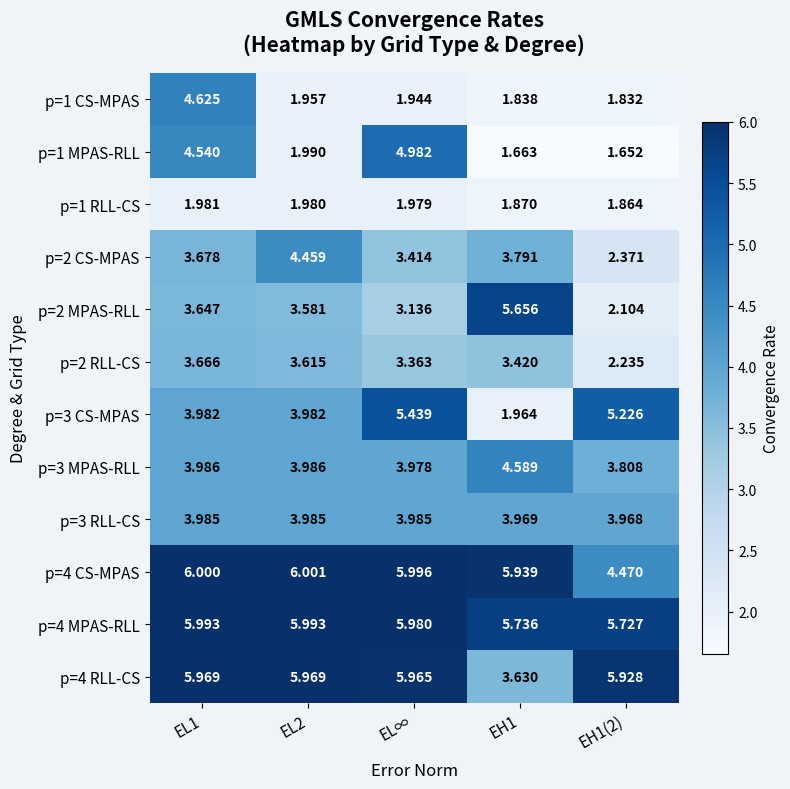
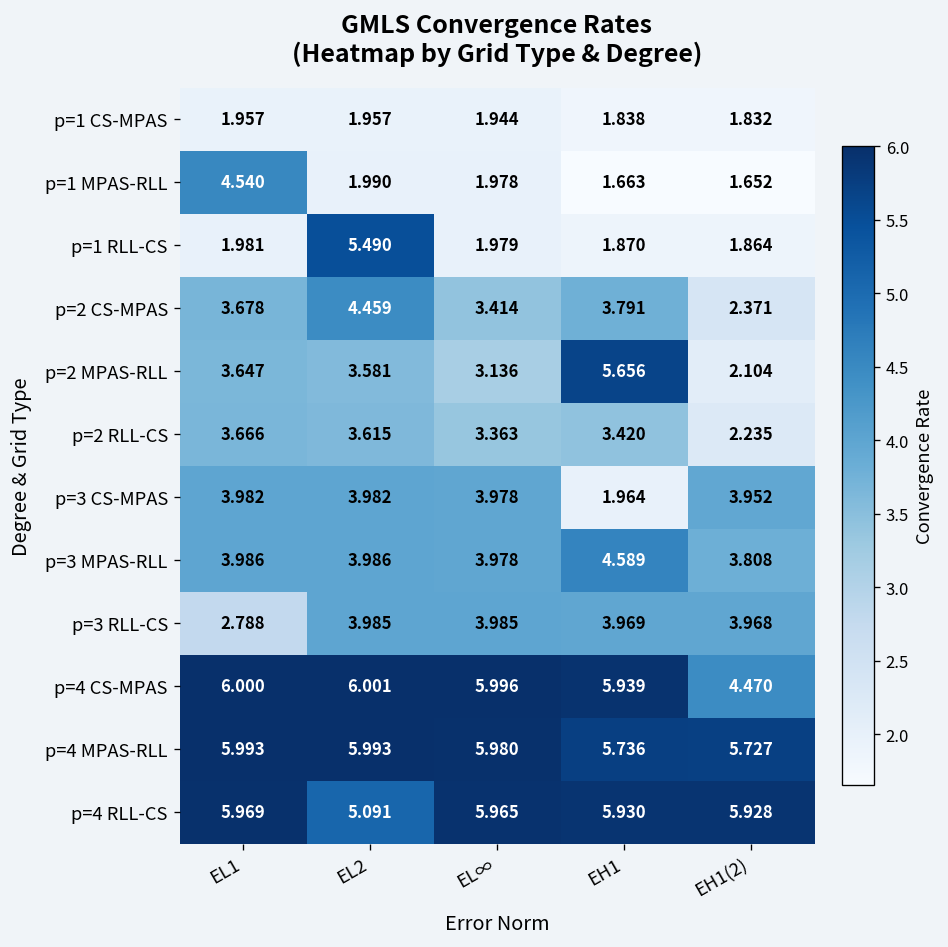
p=1 CS-MPAS, EL1: 4.625 -> 1.957
p=1 MPAS-RLL, EL∞: 4.982 -> 1.978
p=1 RLL-CS, EL2: 1.980 -> 5.490
p=3 CS-MPAS, EL∞: 5.439 -> 3.978
p=3 CS-MPAS, EH1(2): 5.226 -> 3.952
p=3 RLL-CS, EL1: 3.985 -> 2.788
p=4 RLL-CS, EL2: 5.969 -> 5.091
p=4 RLL-CS, EH1: 3.630 -> 5.930
